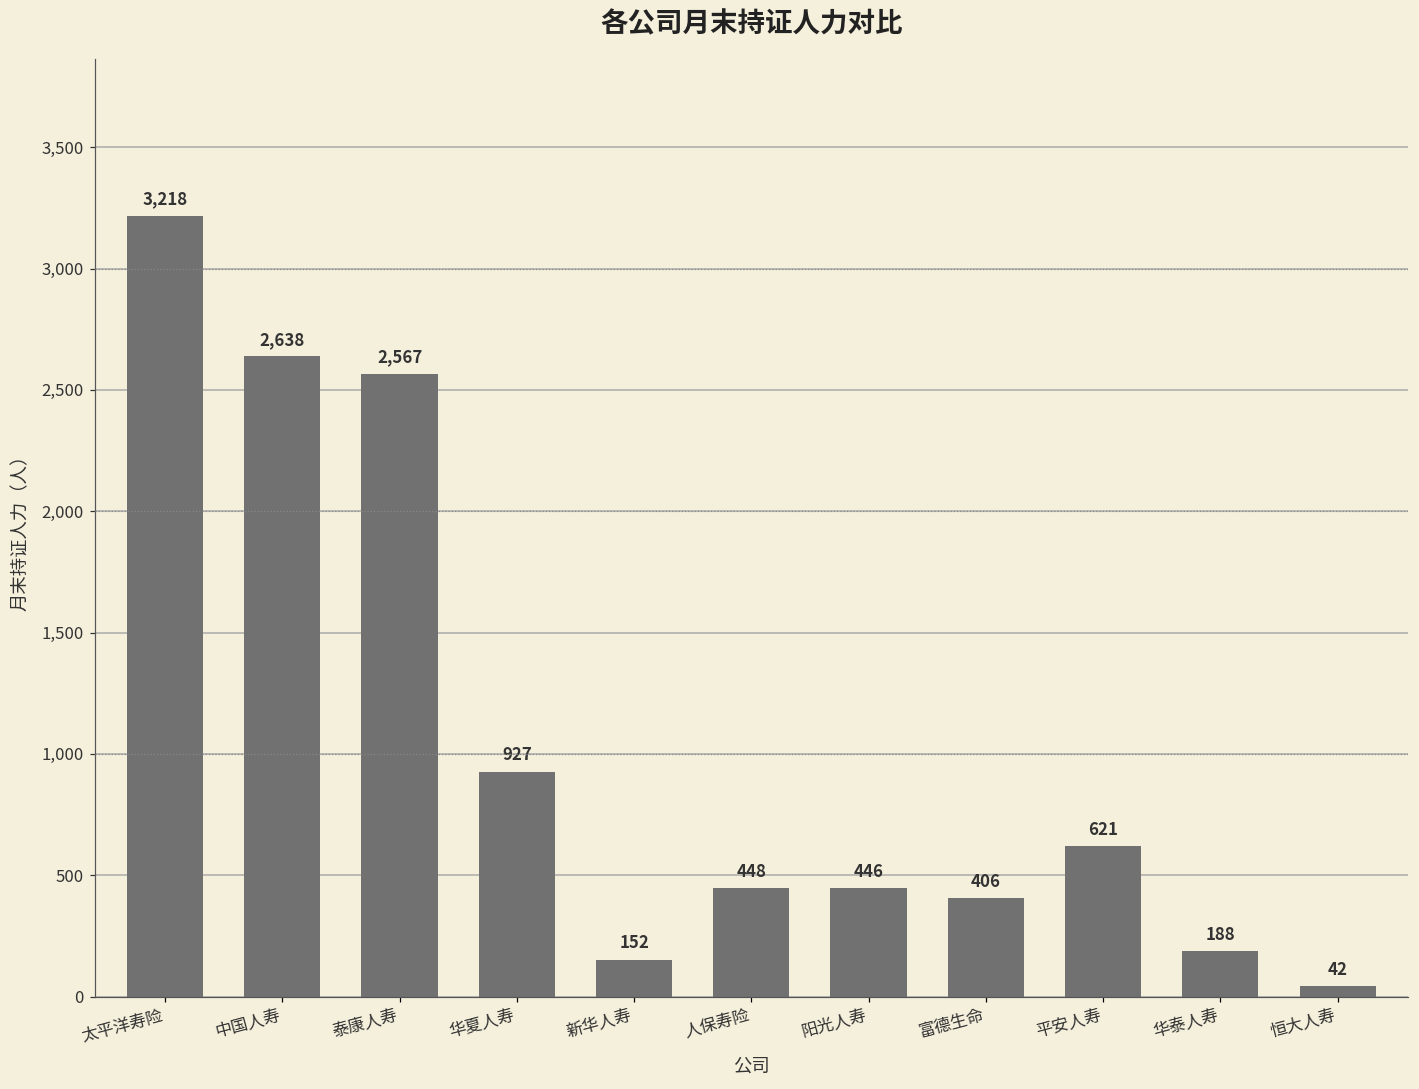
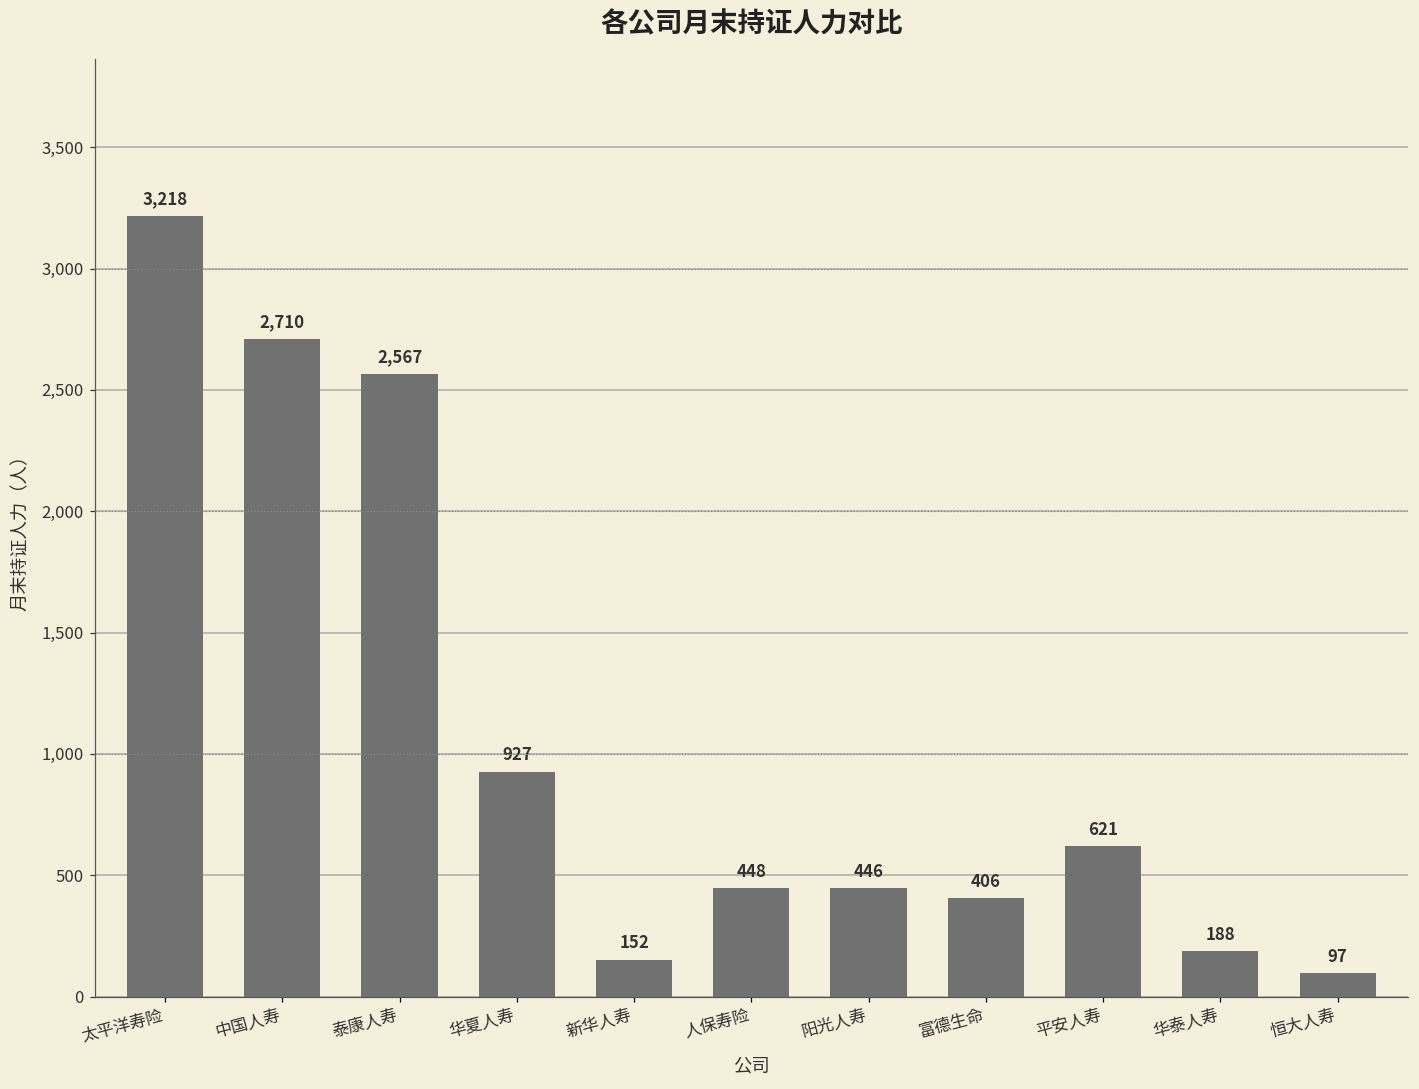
中国人寿: 2,638 -> 2,710
恒大人寿: 42 -> 97
